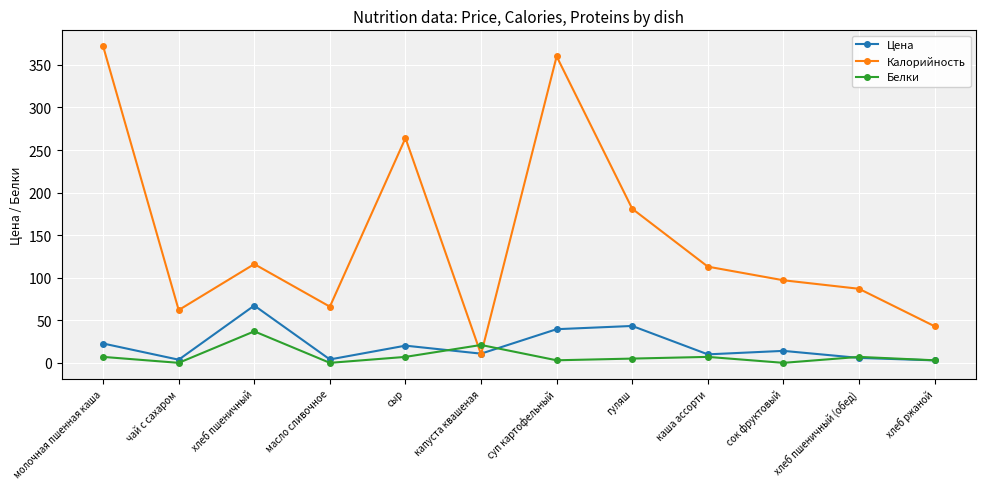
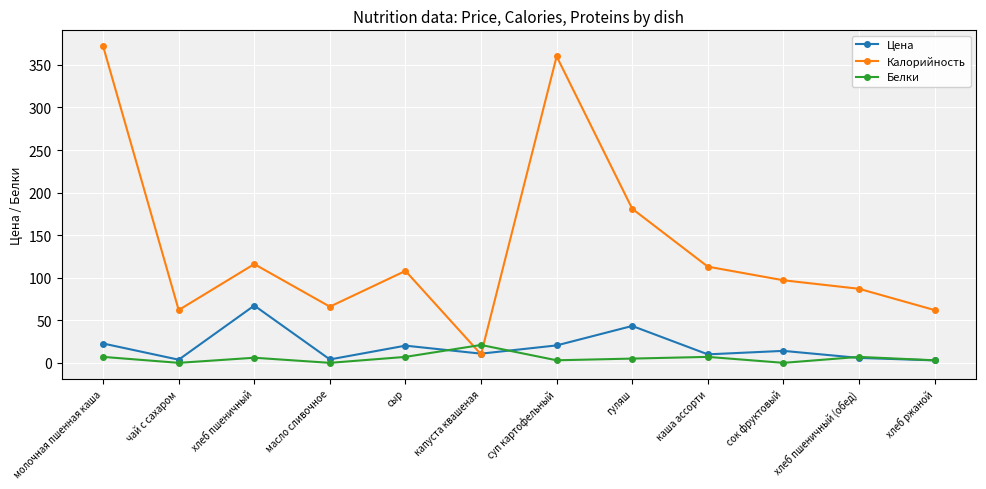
Белки, хлеб пшеничный: 40 -> 10
Калорийность, сыр: 260 -> 110
Цена, суп картофельный: 40 -> 20
Калорийность, хлеб ржаной: 40 -> 60
